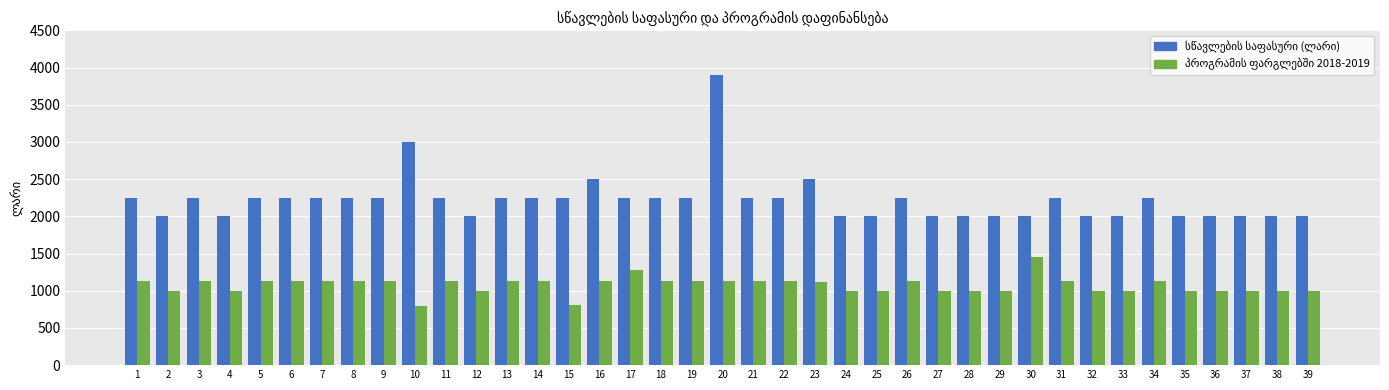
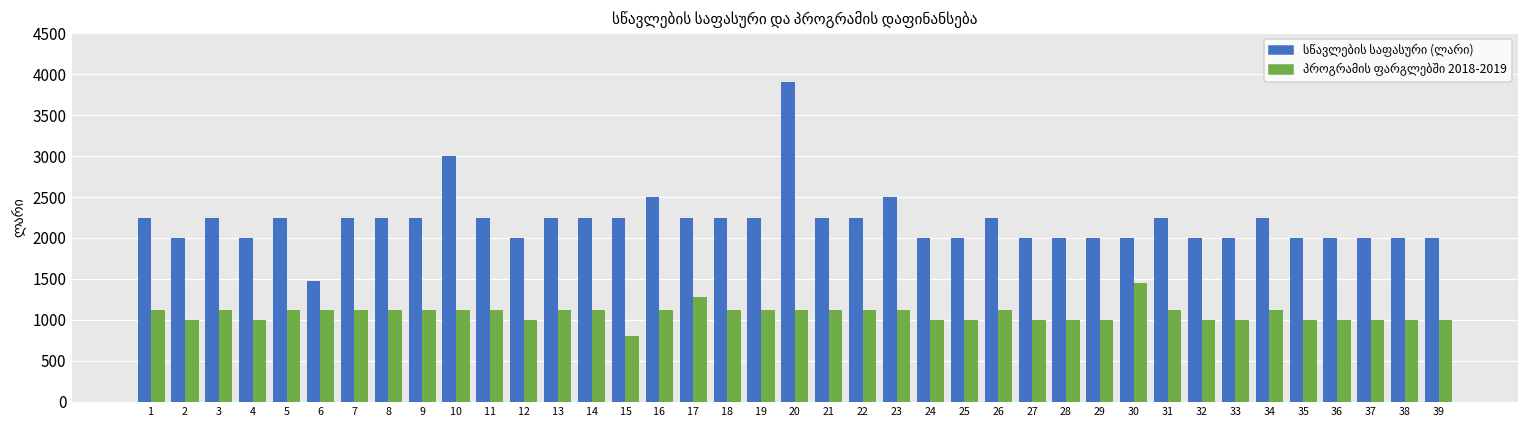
სწავლების საფასური (ლარი), 6: 2300 -> 1500
პროგრამის ფარგლებში 2018-2019, 10: 800 -> 1100
